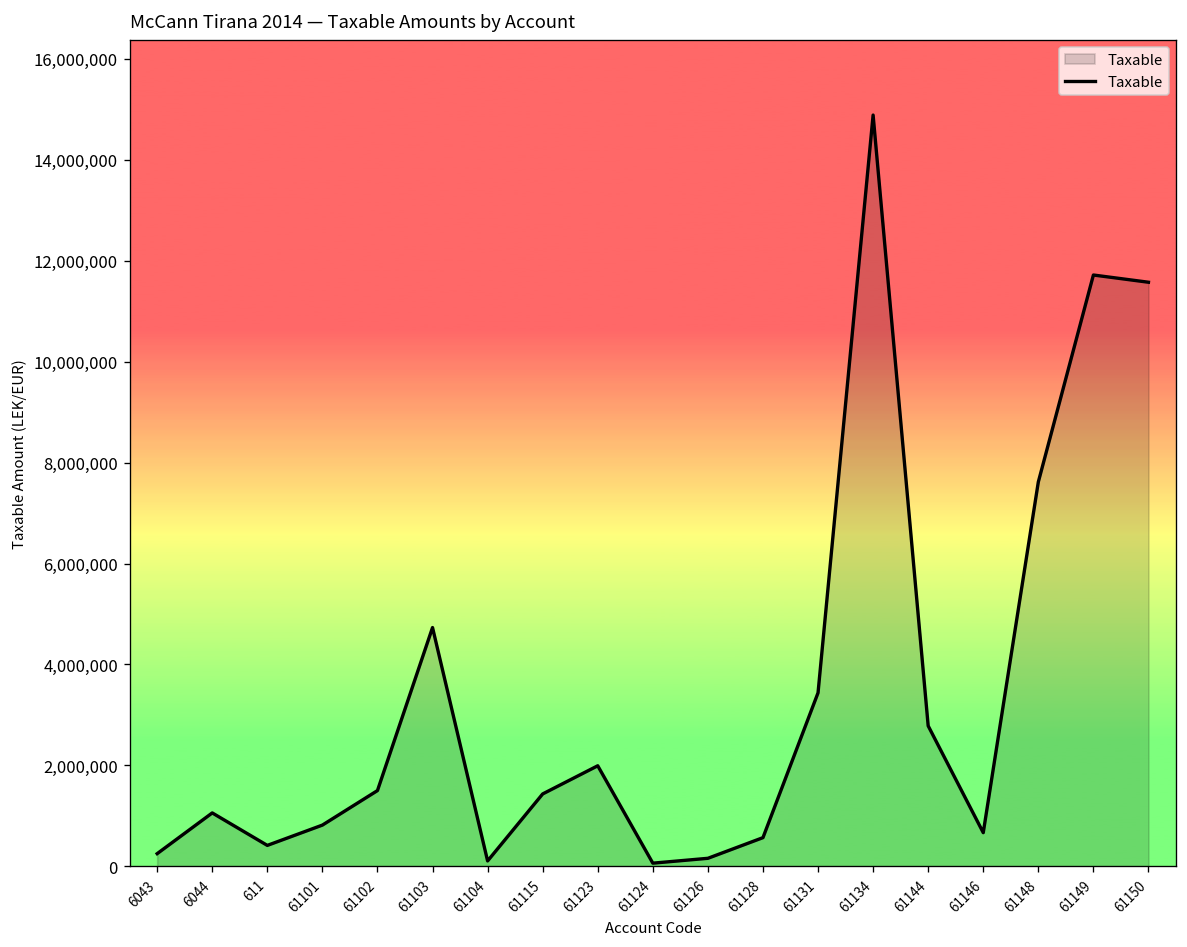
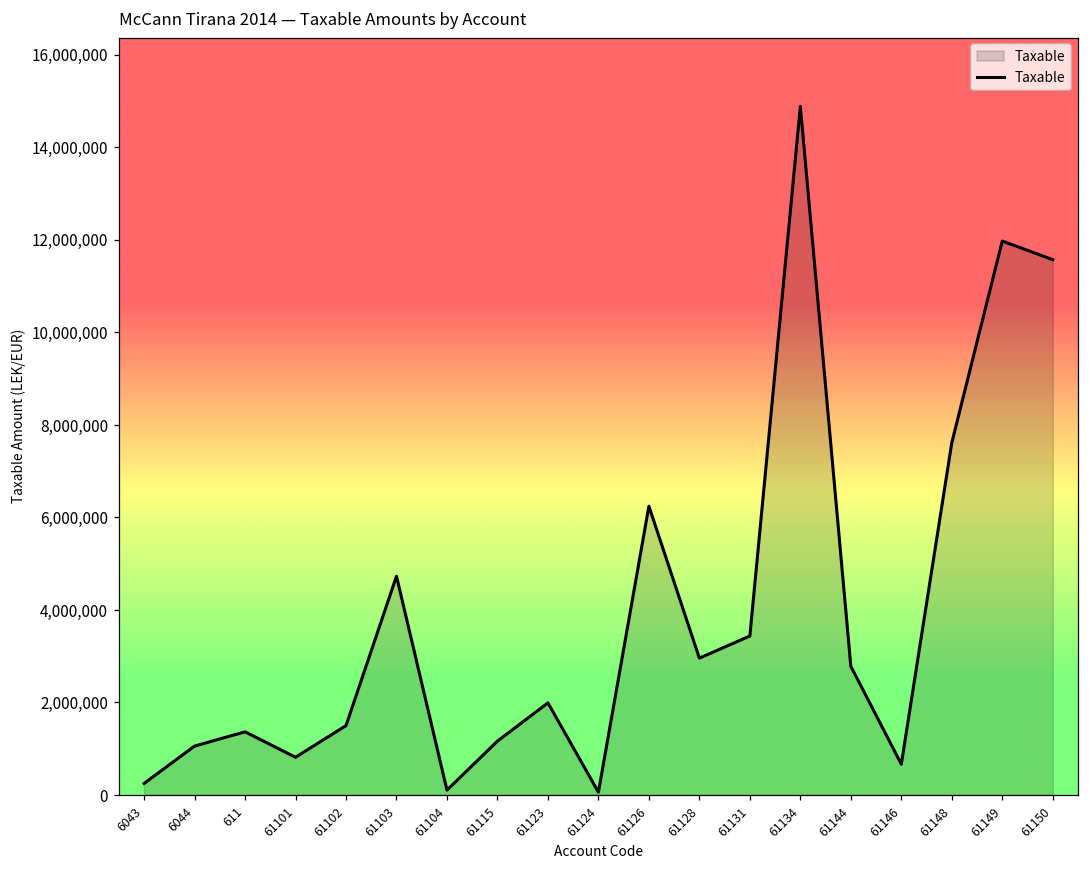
611: 400,000 -> 1,400,000
61115: 1,400,000 -> 1,200,000
61126: 200,000 -> 6,200,000
61128: 600,000 -> 3,000,000
61149: 11,700,000 -> 12,000,000
